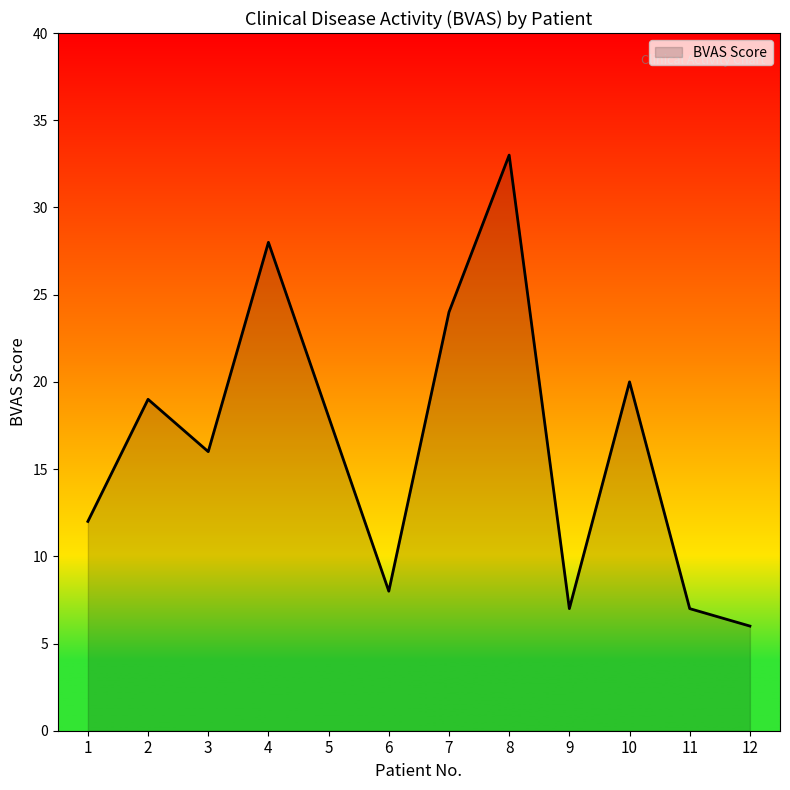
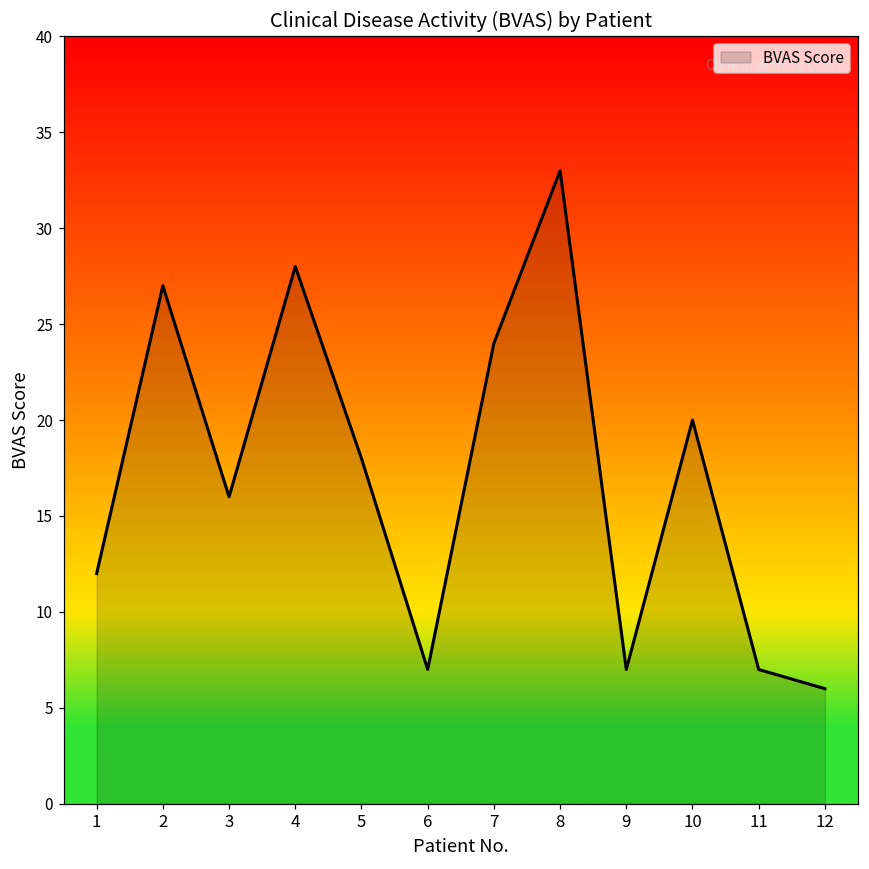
2: 19 -> 27
6: 8 -> 7
